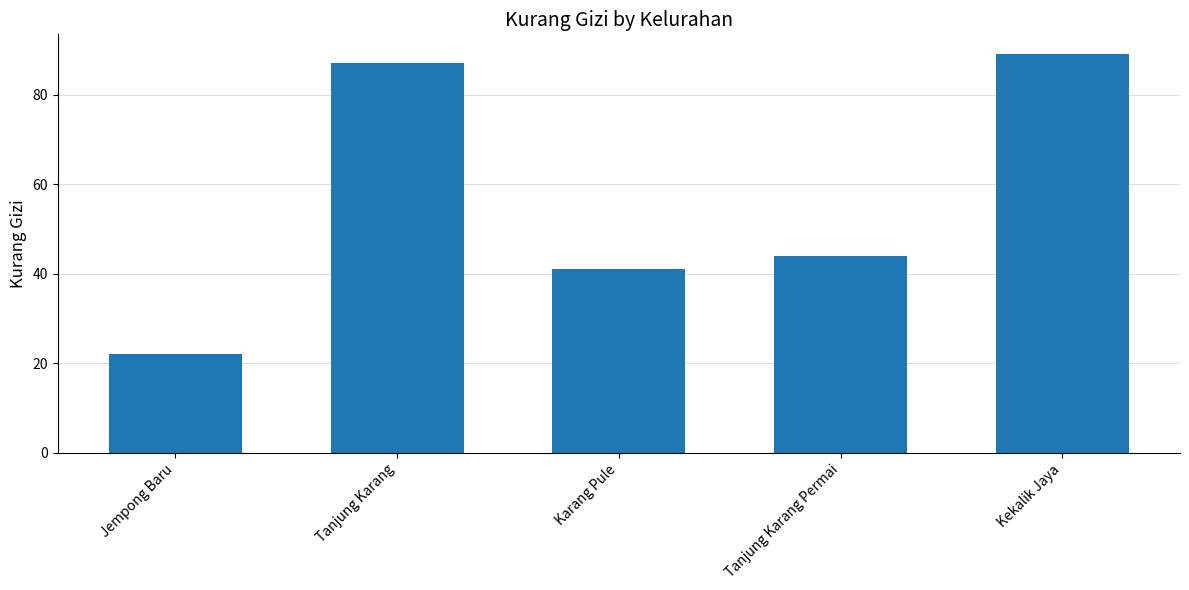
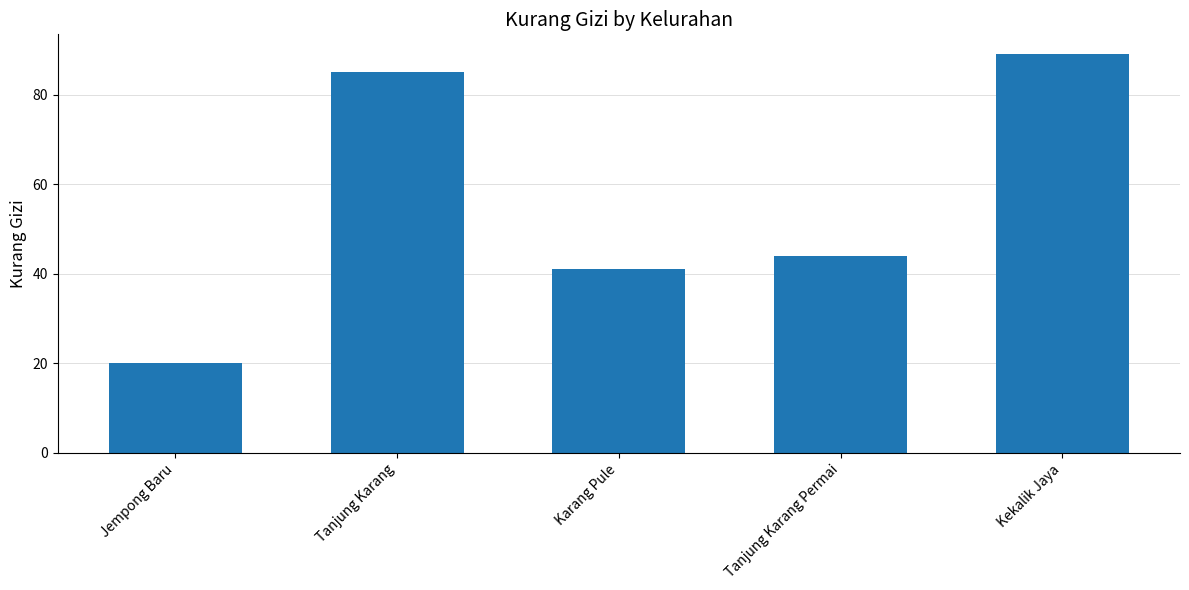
Jempong Baru: 22 -> 20
Tanjung Karang: 87 -> 85
